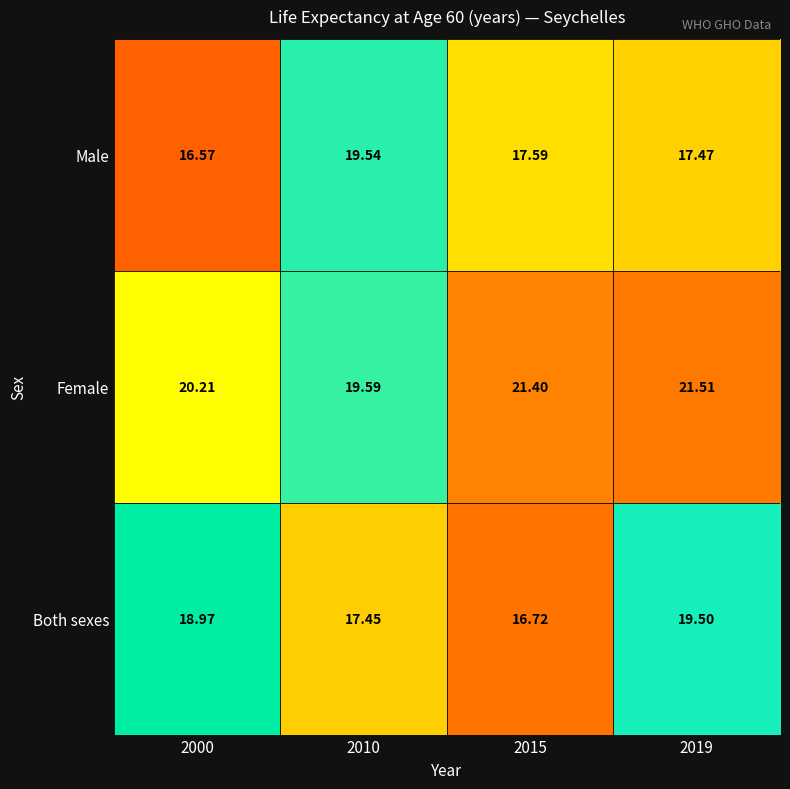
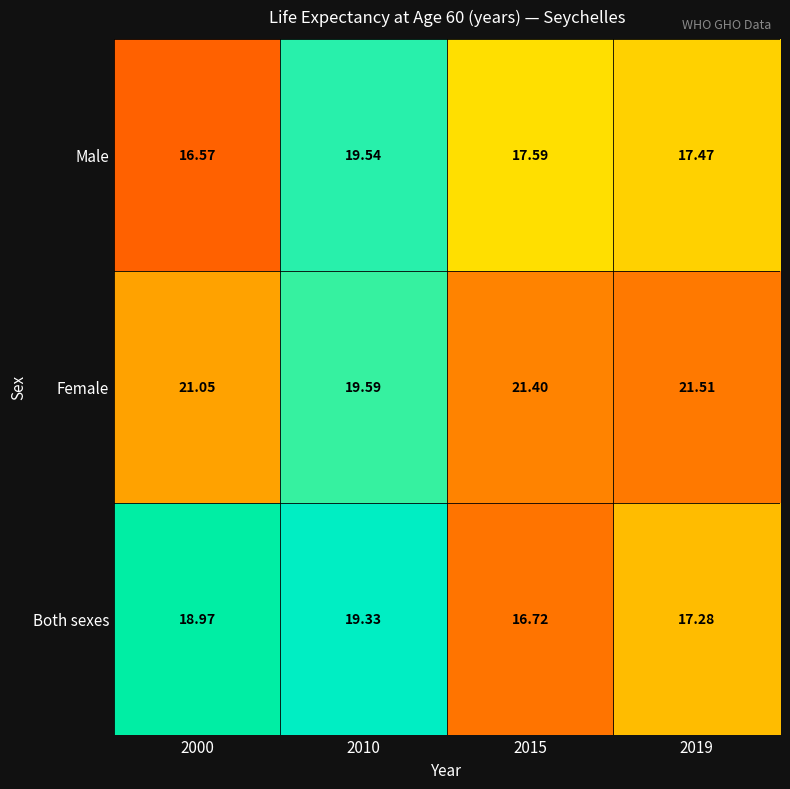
Female, 2000: 20.21 -> 21.05
Both sexes, 2010: 17.45 -> 19.33
Both sexes, 2019: 19.50 -> 17.28
